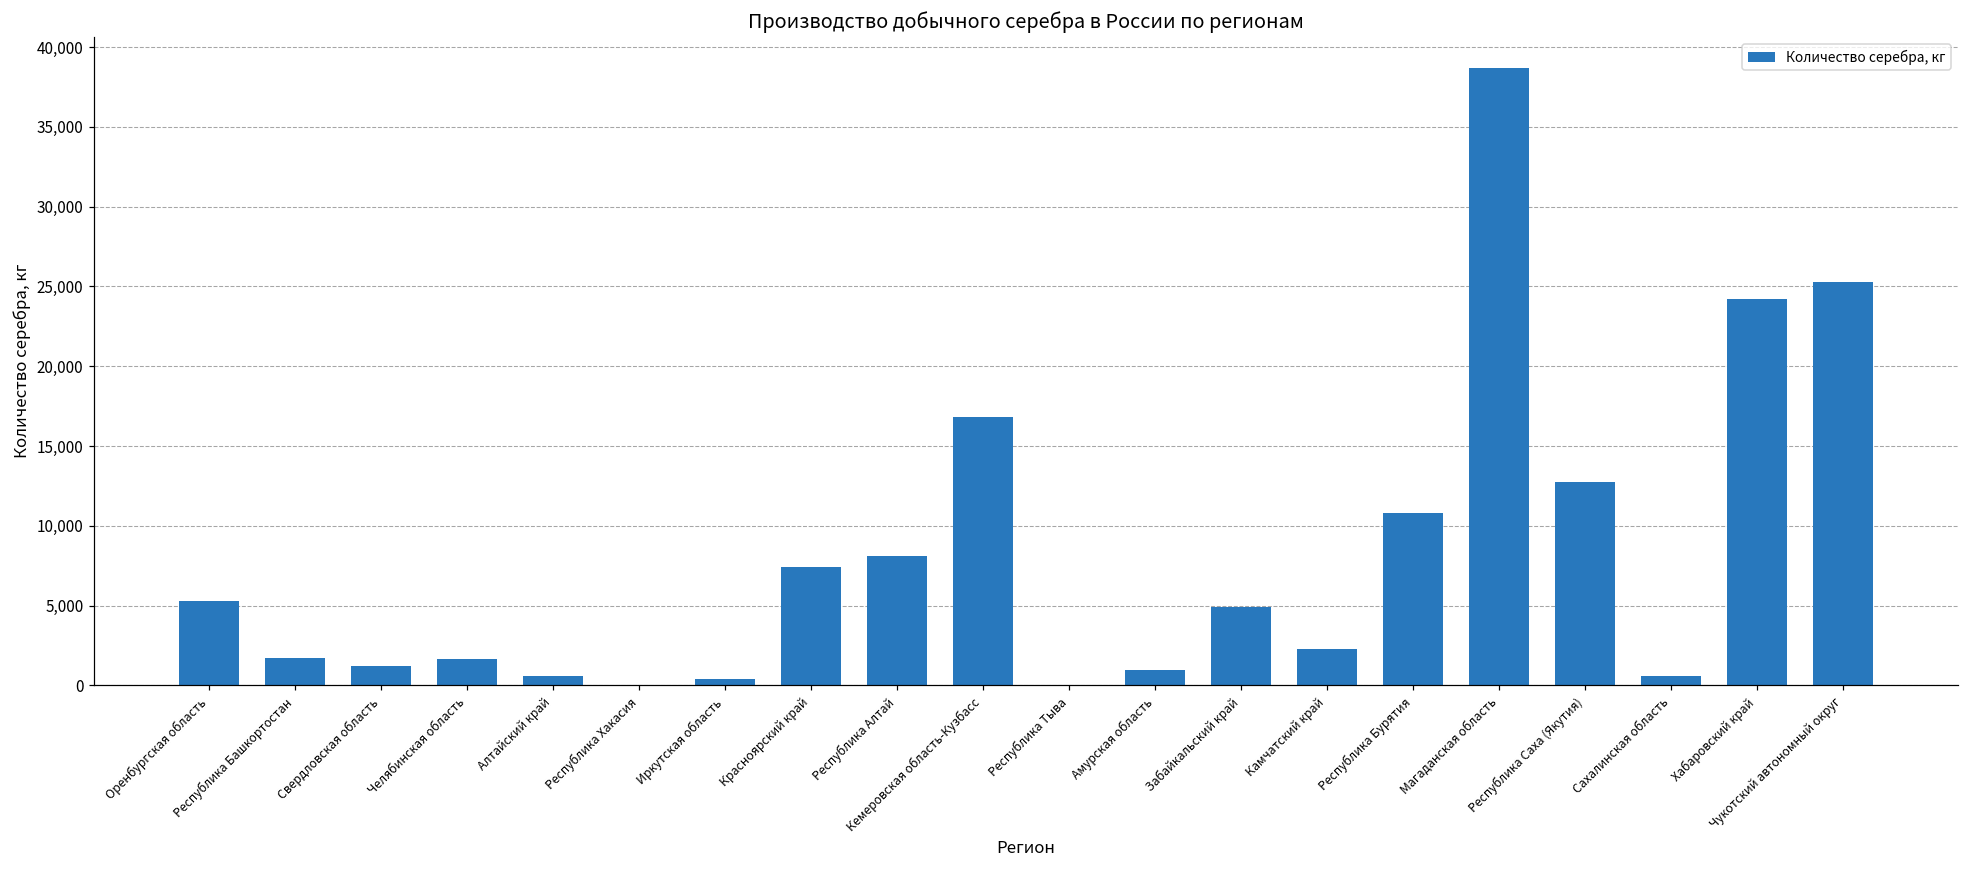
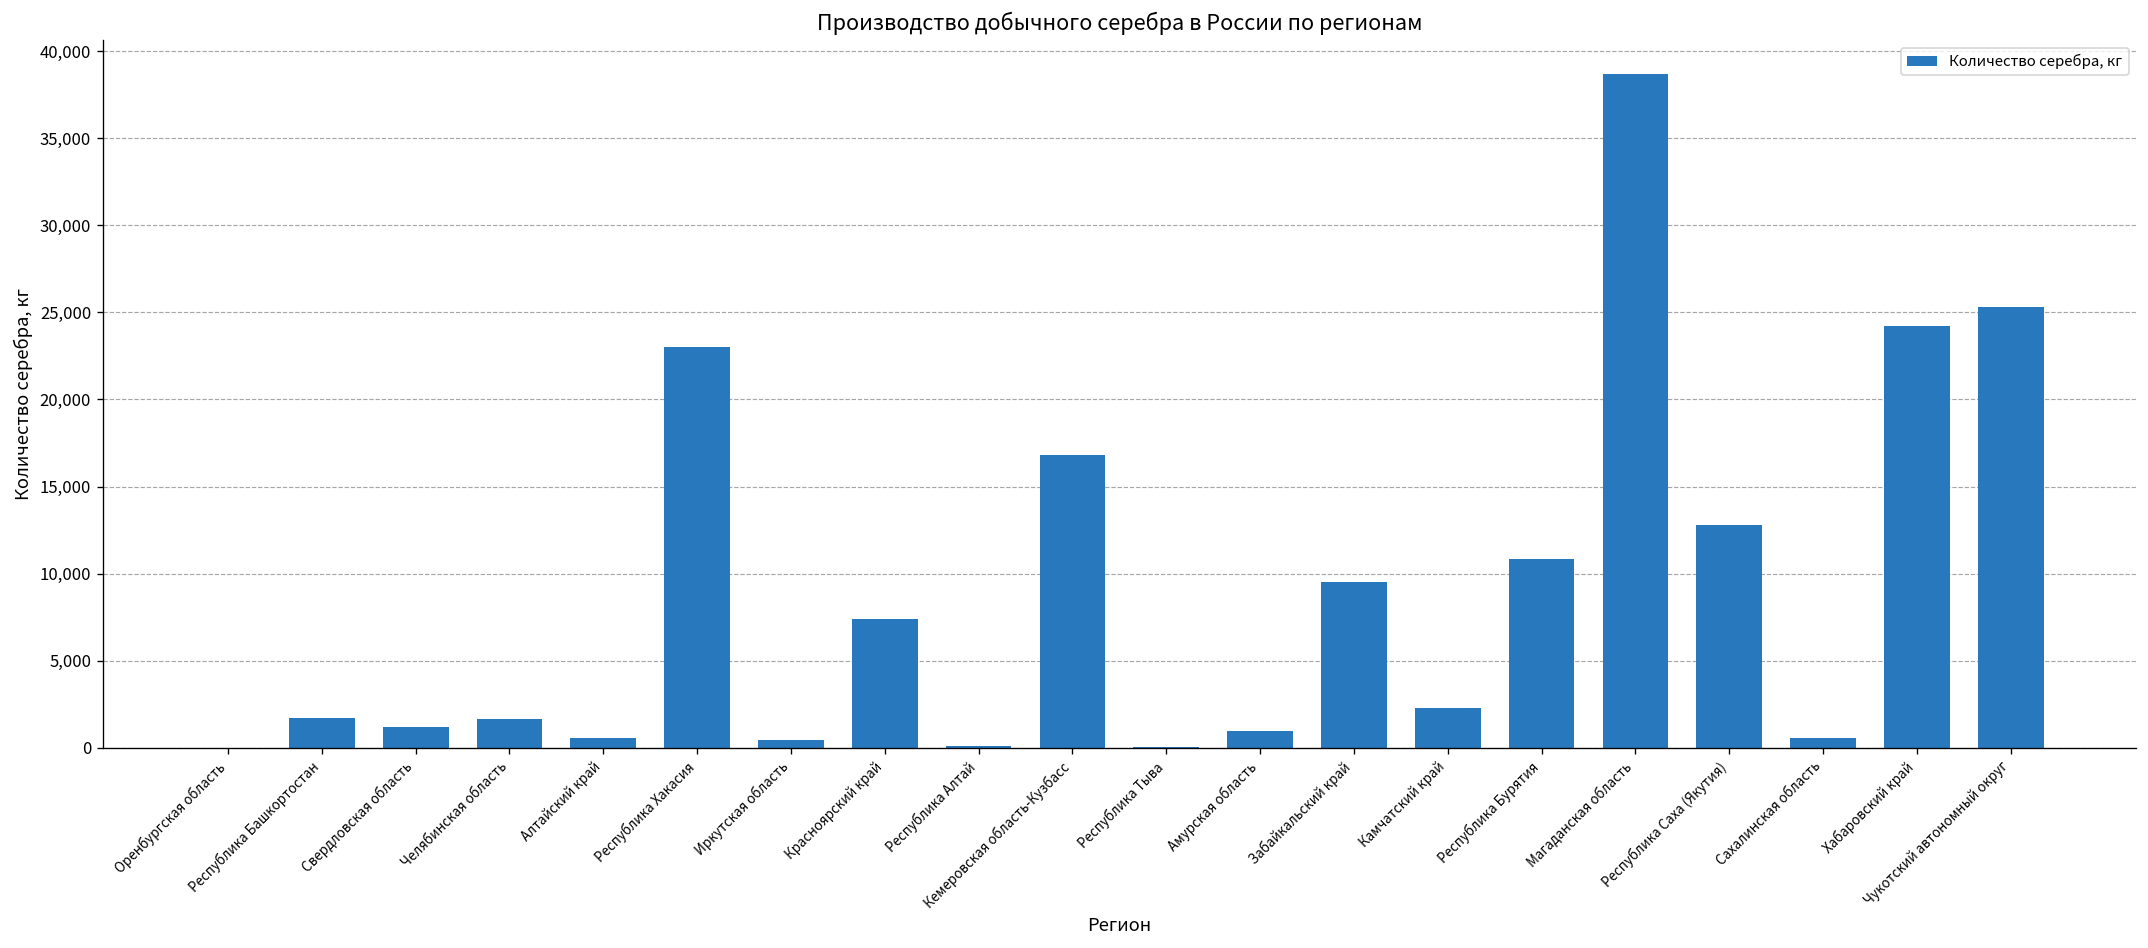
Оренбургская область: 5,300 -> 0
Республика Хакасия: 0 -> 23,000
Республика Алтай: 8,100 -> 100
Забайкальский край: 4,900 -> 9,500
